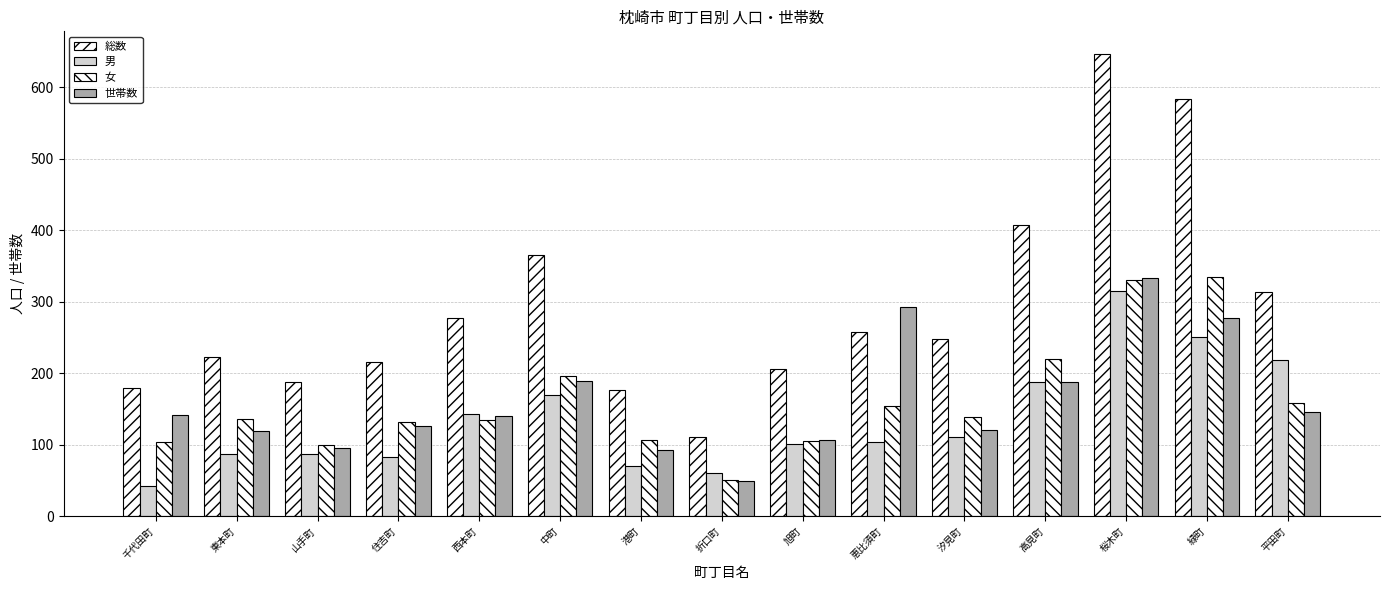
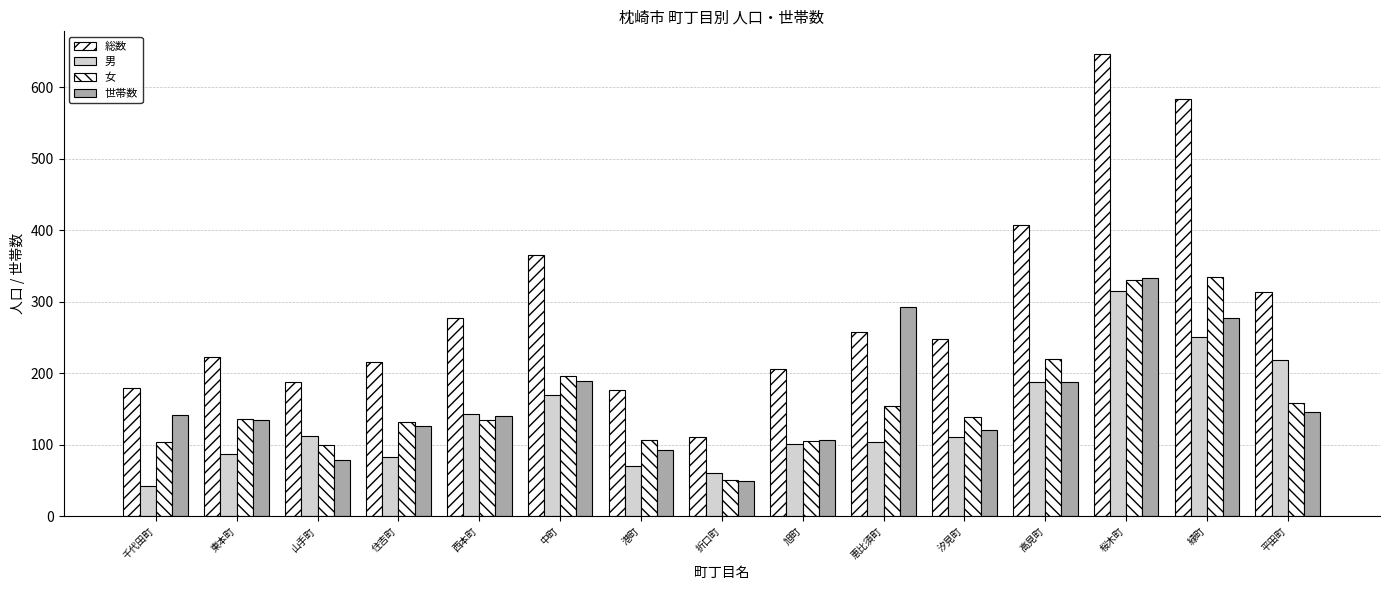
世帯数, 東本町: 120 -> 130
男, 山手町: 90 -> 110
世帯数, 山手町: 100 -> 80
